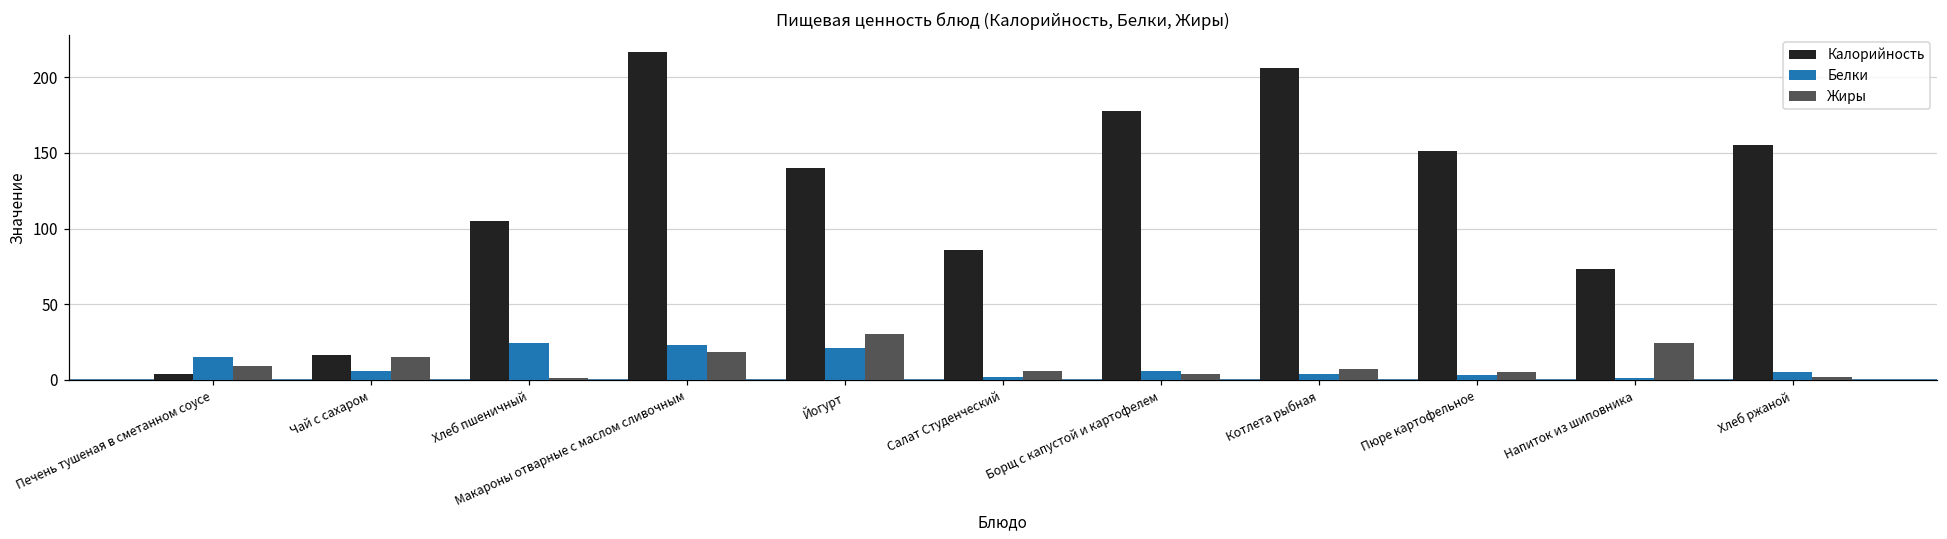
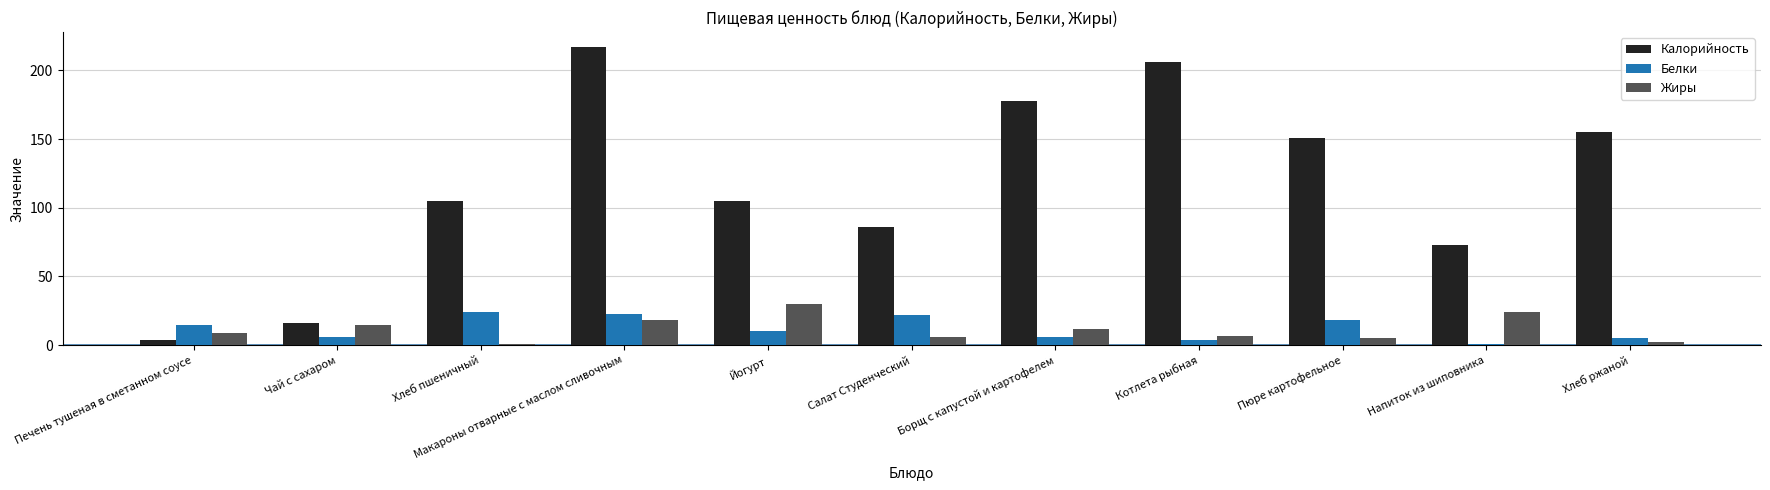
Калорийность, Йогурт: 140 -> 105
Белки, Йогурт: 21 -> 10
Белки, Салат Студенческий: 2 -> 22
Жиры, Борщ с капустой и картофелем: 4 -> 12
Белки, Пюре картофельное: 3 -> 18
